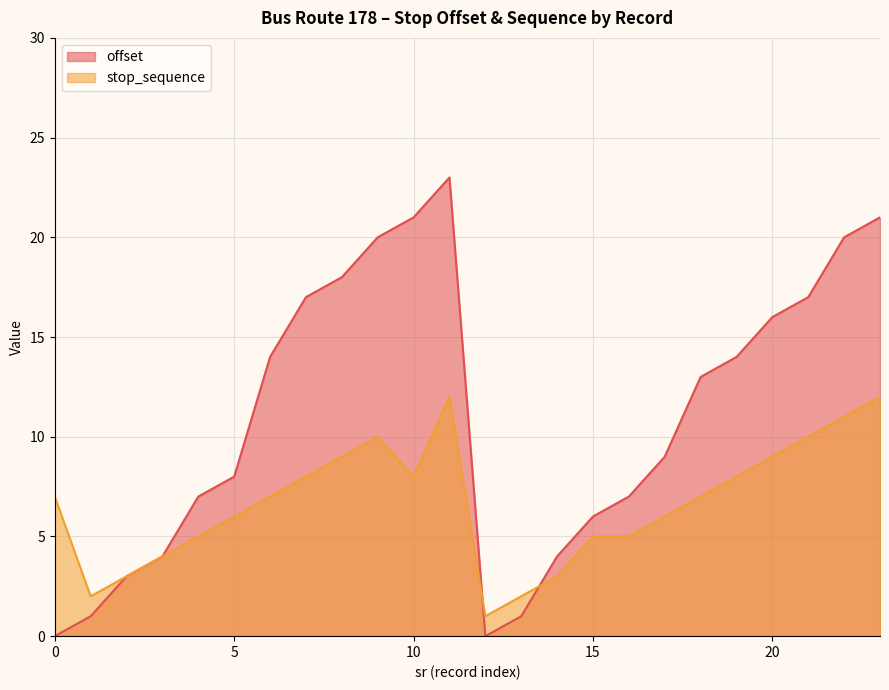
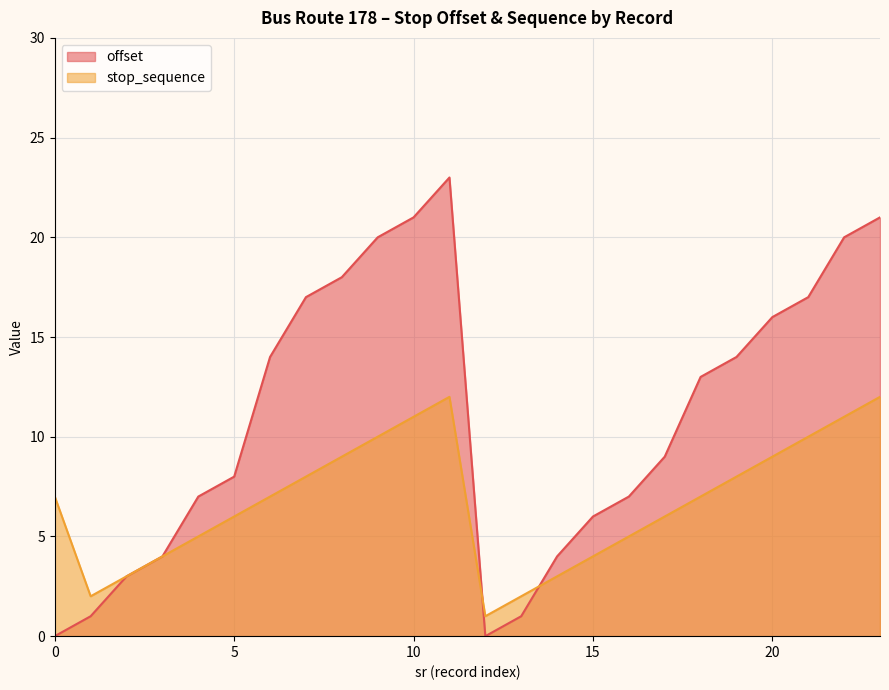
stop_sequence, 10: 8 -> 11
stop_sequence, 15: 5 -> 4
